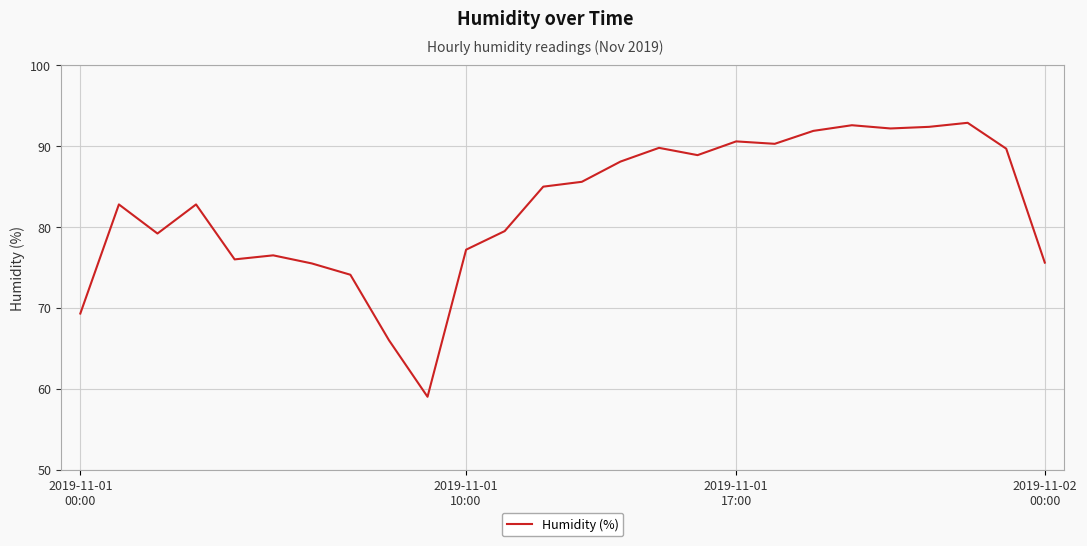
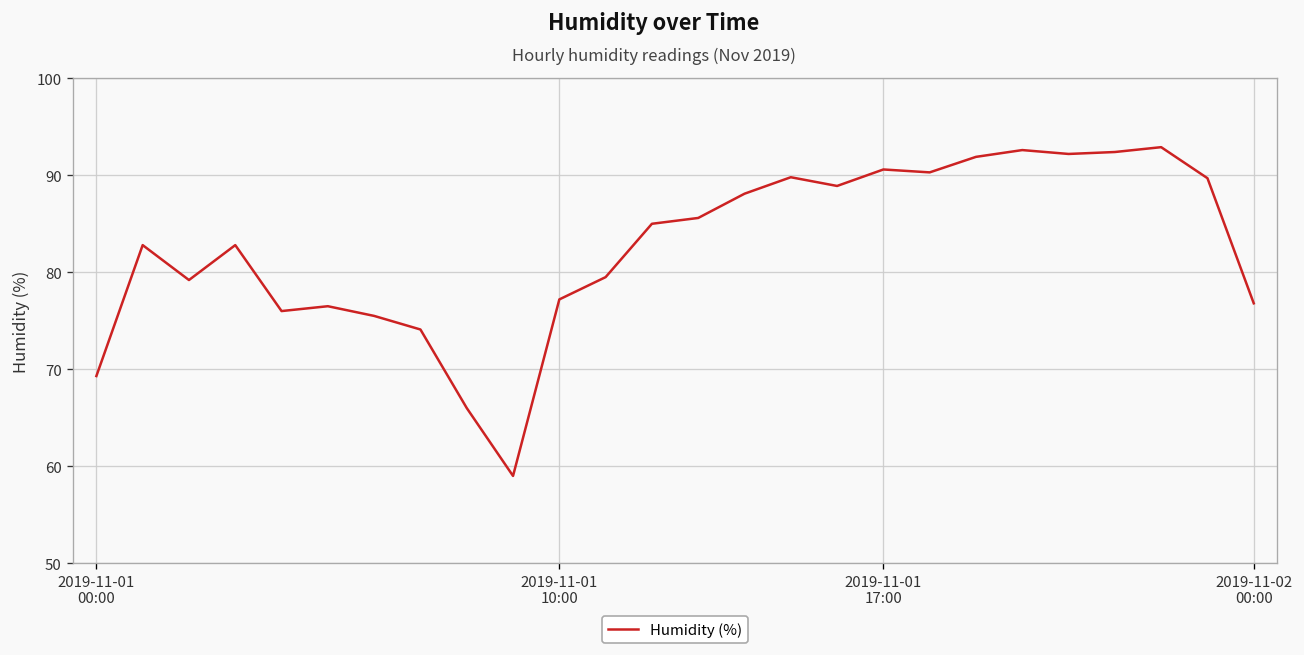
2019-11-02 00:00: 76 -> 77
